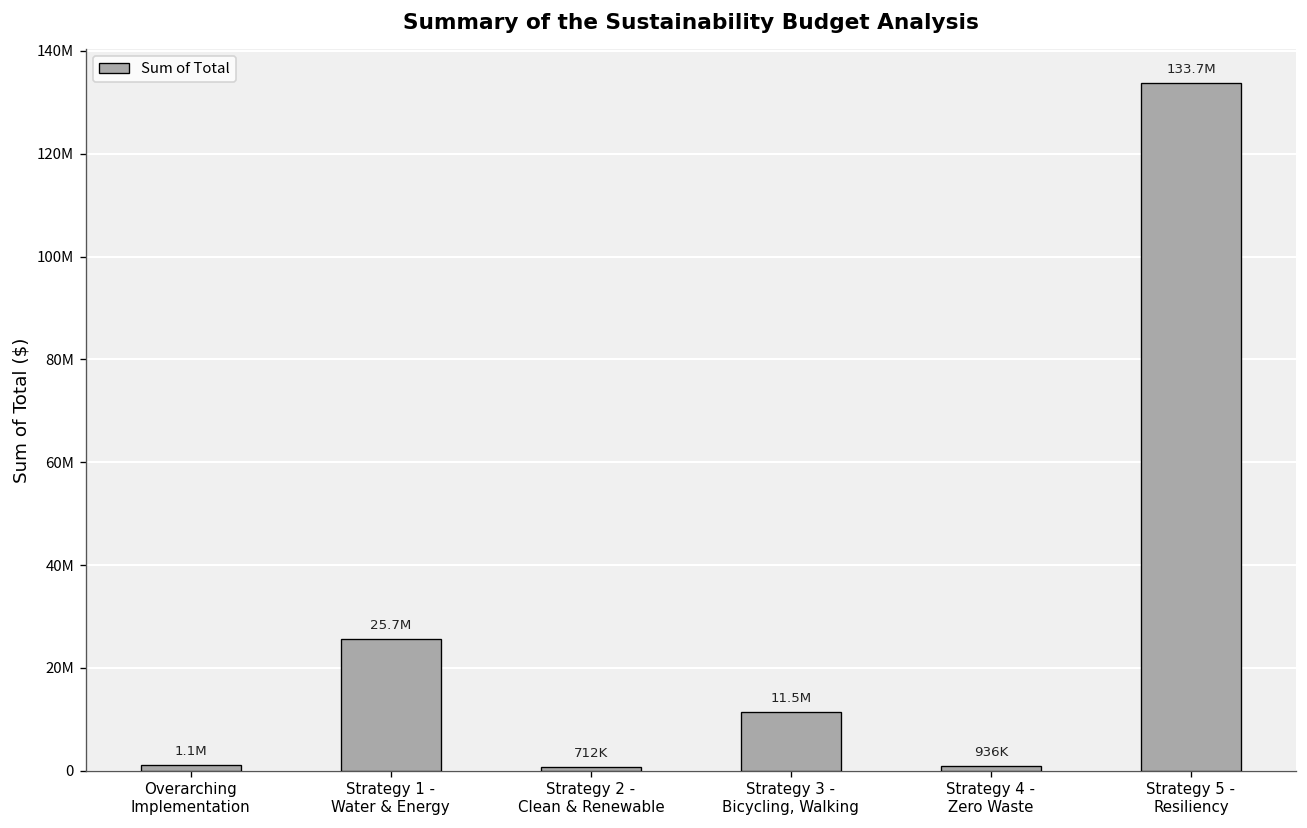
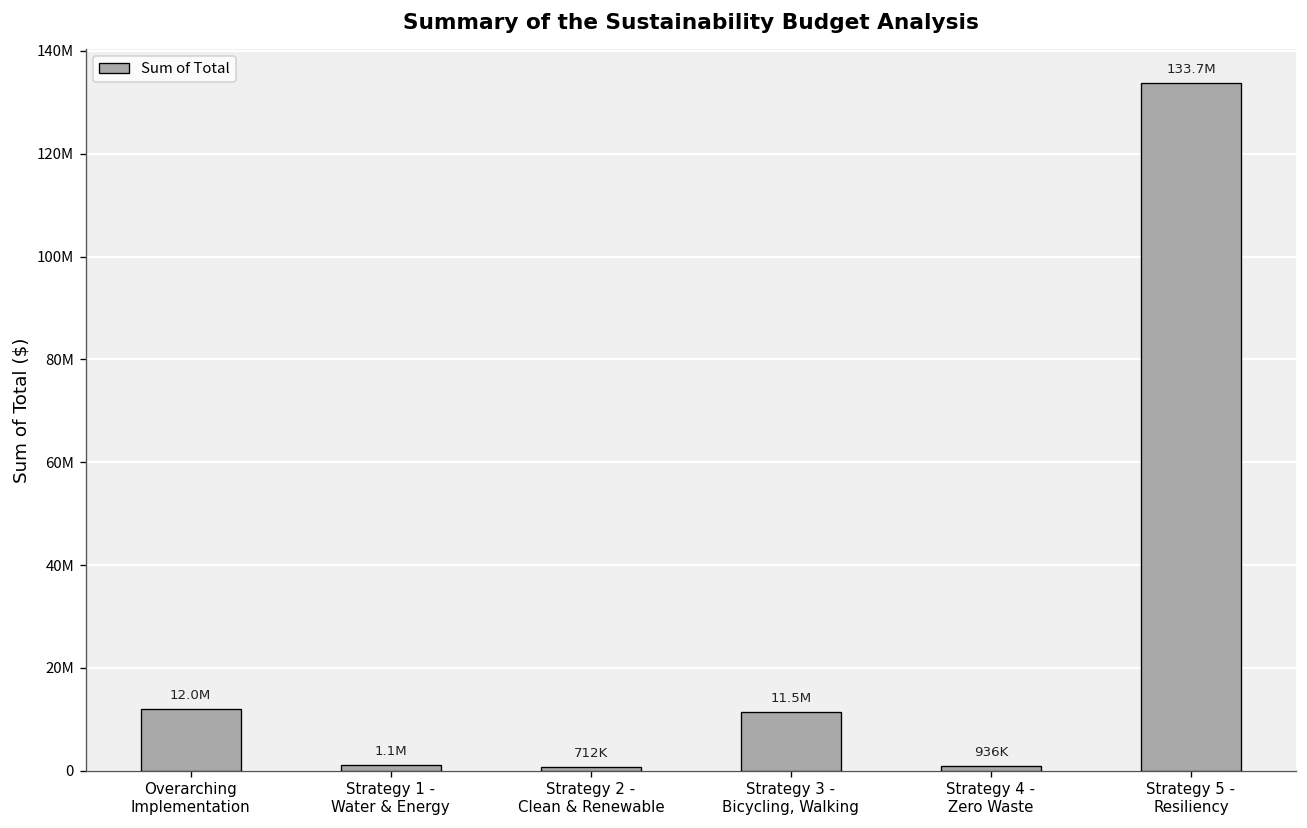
Overarching Implementation: 1.1M -> 12.0M
Strategy 1 - Water & Energy: 25.7M -> 1.1M
